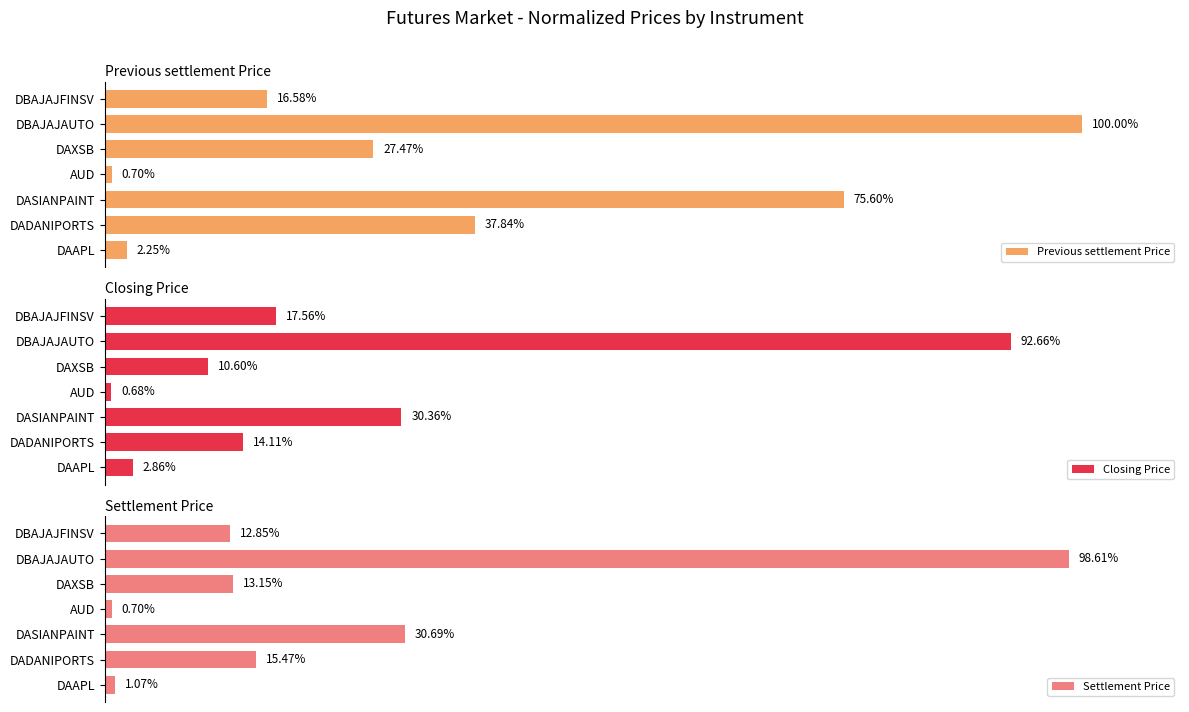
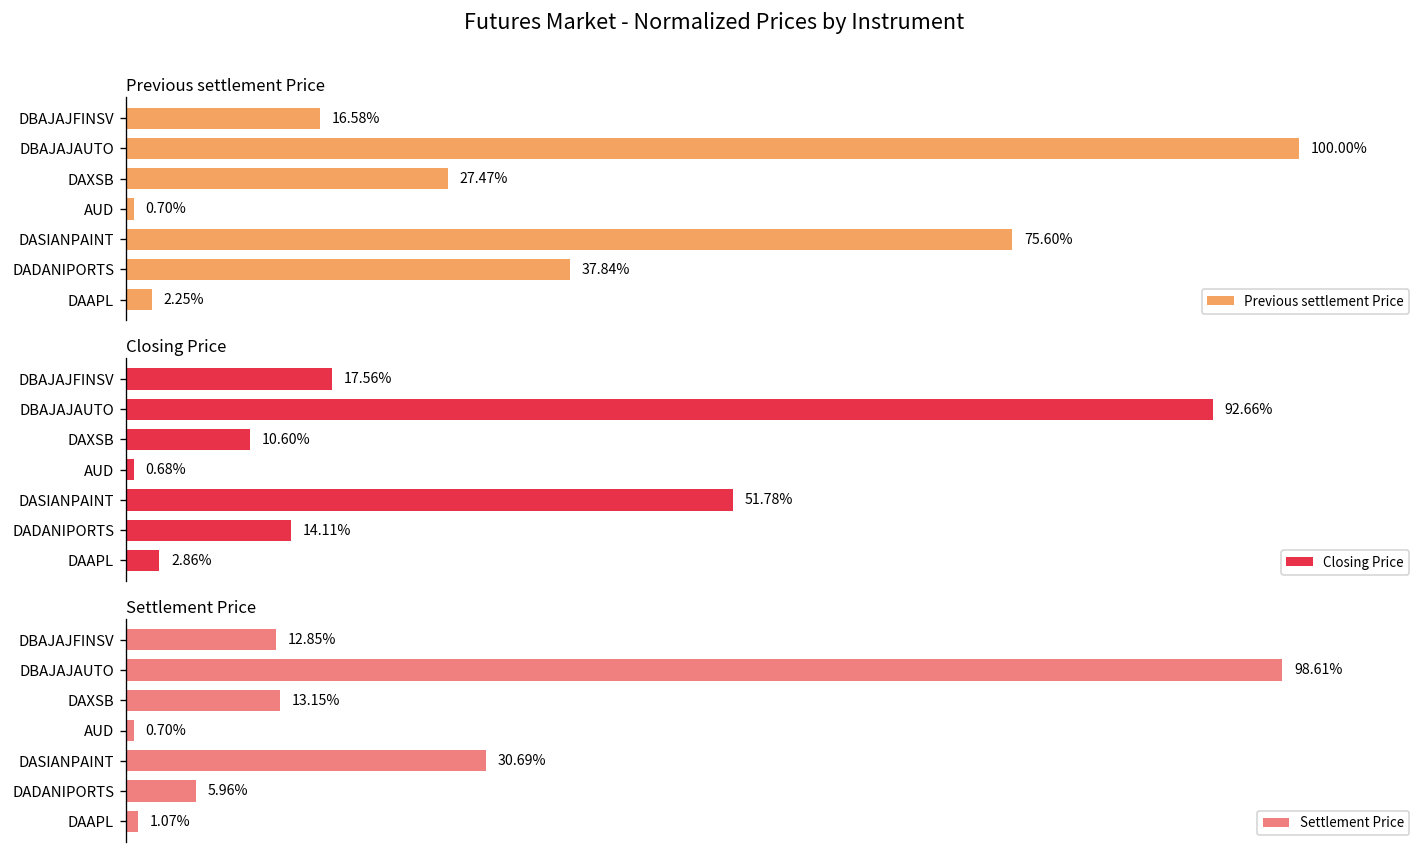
Closing Price, DASIANPAINT: 30.36% -> 51.78%
Settlement Price, DADANIPORTS: 15.47% -> 5.96%
